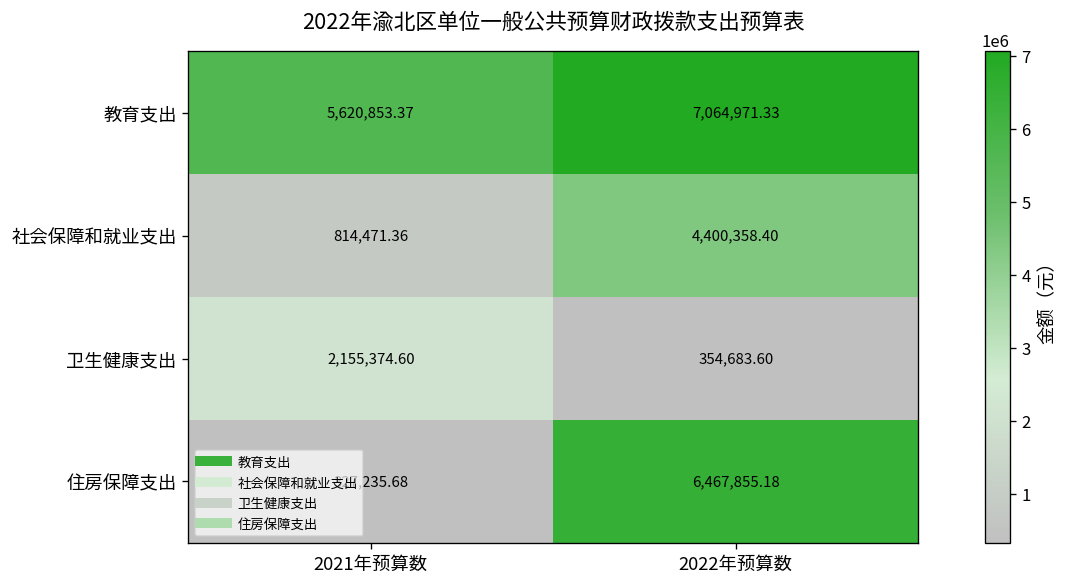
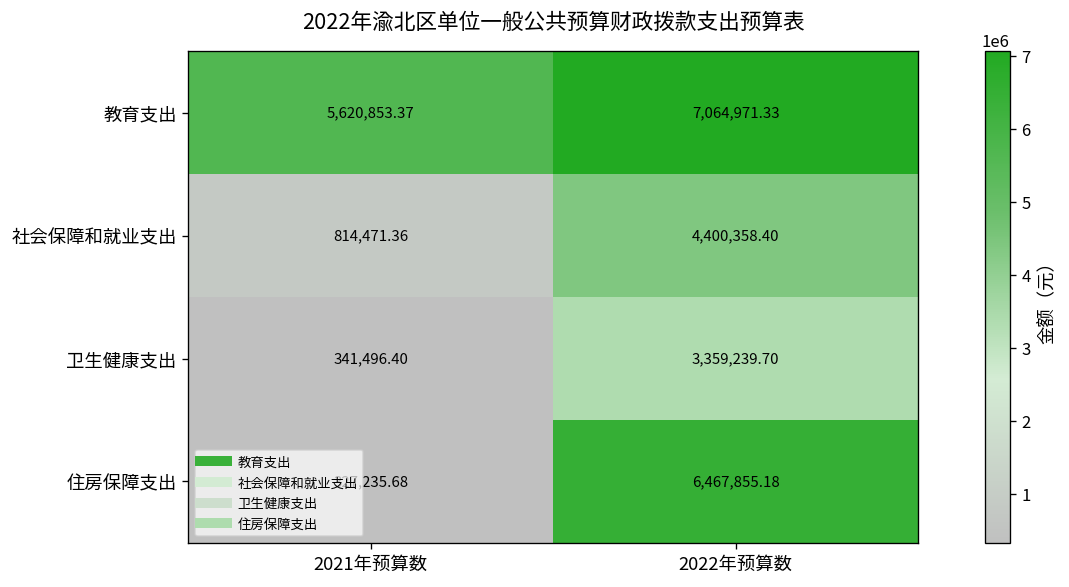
卫生健康支出, 2021年预算数: 2,155,374.60 -> 341,496.40
卫生健康支出, 2022年预算数: 354,683.60 -> 3,359,239.70
